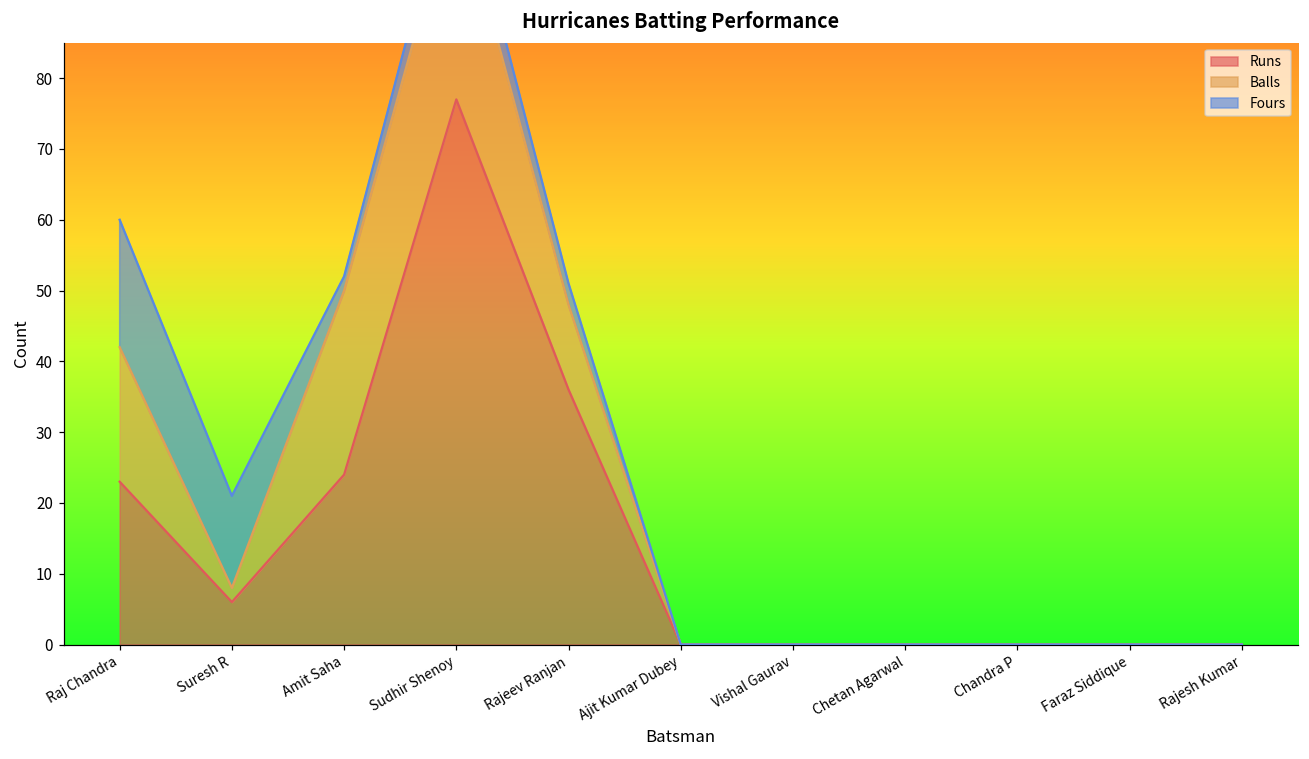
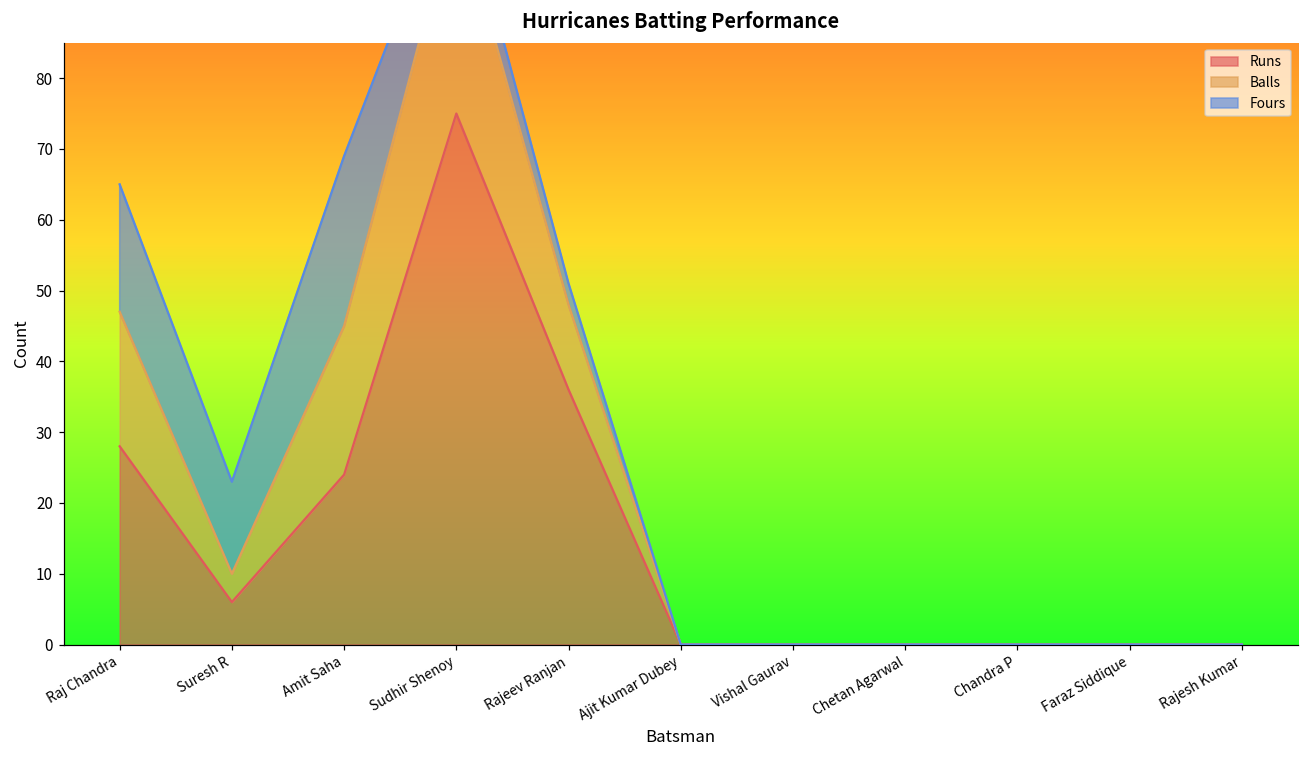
Runs, Raj Chandra: 23 -> 28
Balls, Suresh R: 2 -> 4
Balls, Amit Saha: 26 -> 21
Fours, Amit Saha: 2 -> 24
Runs, Sudhir Shenoy: 77 -> 75
